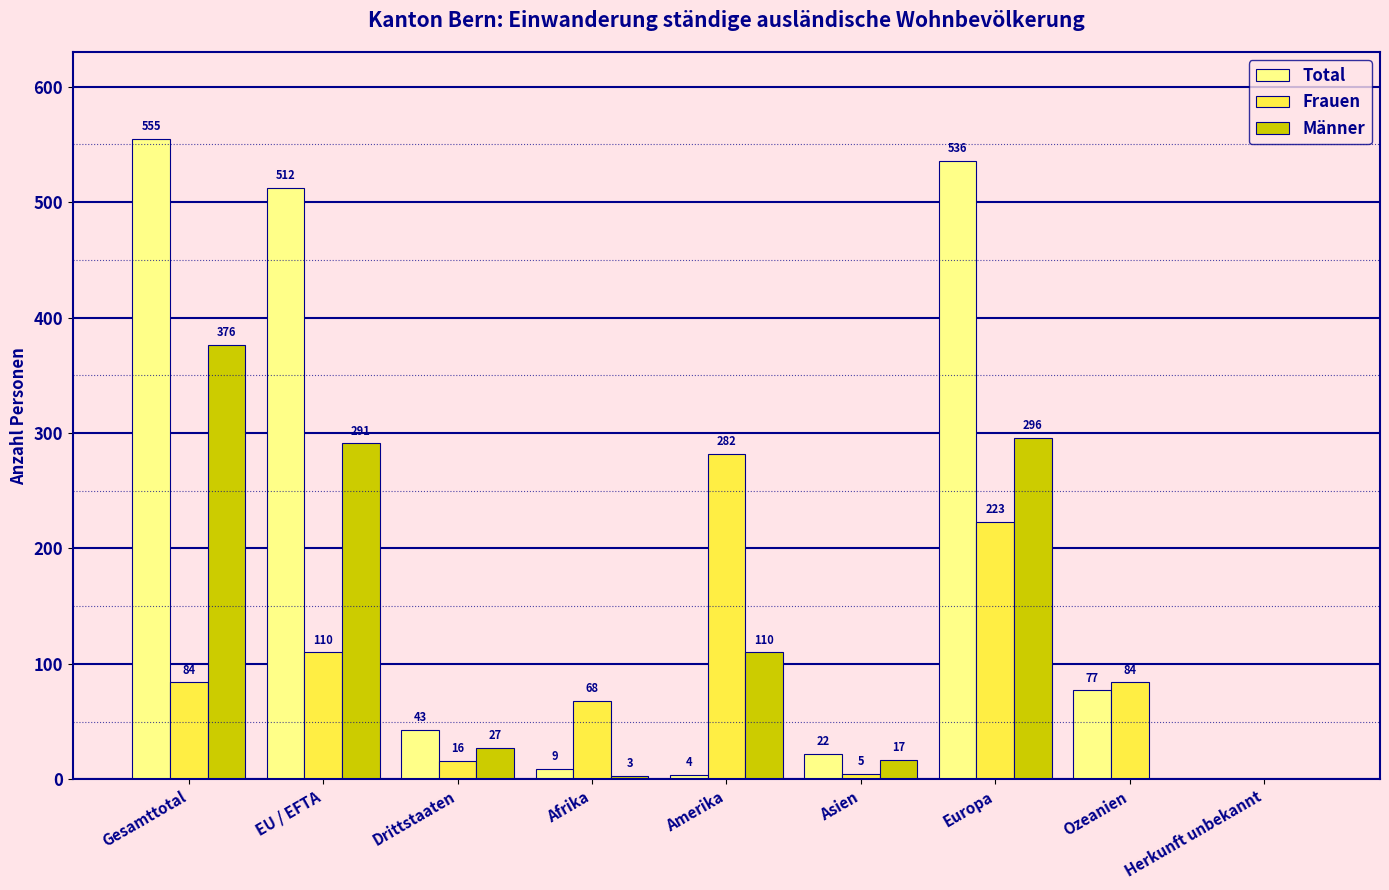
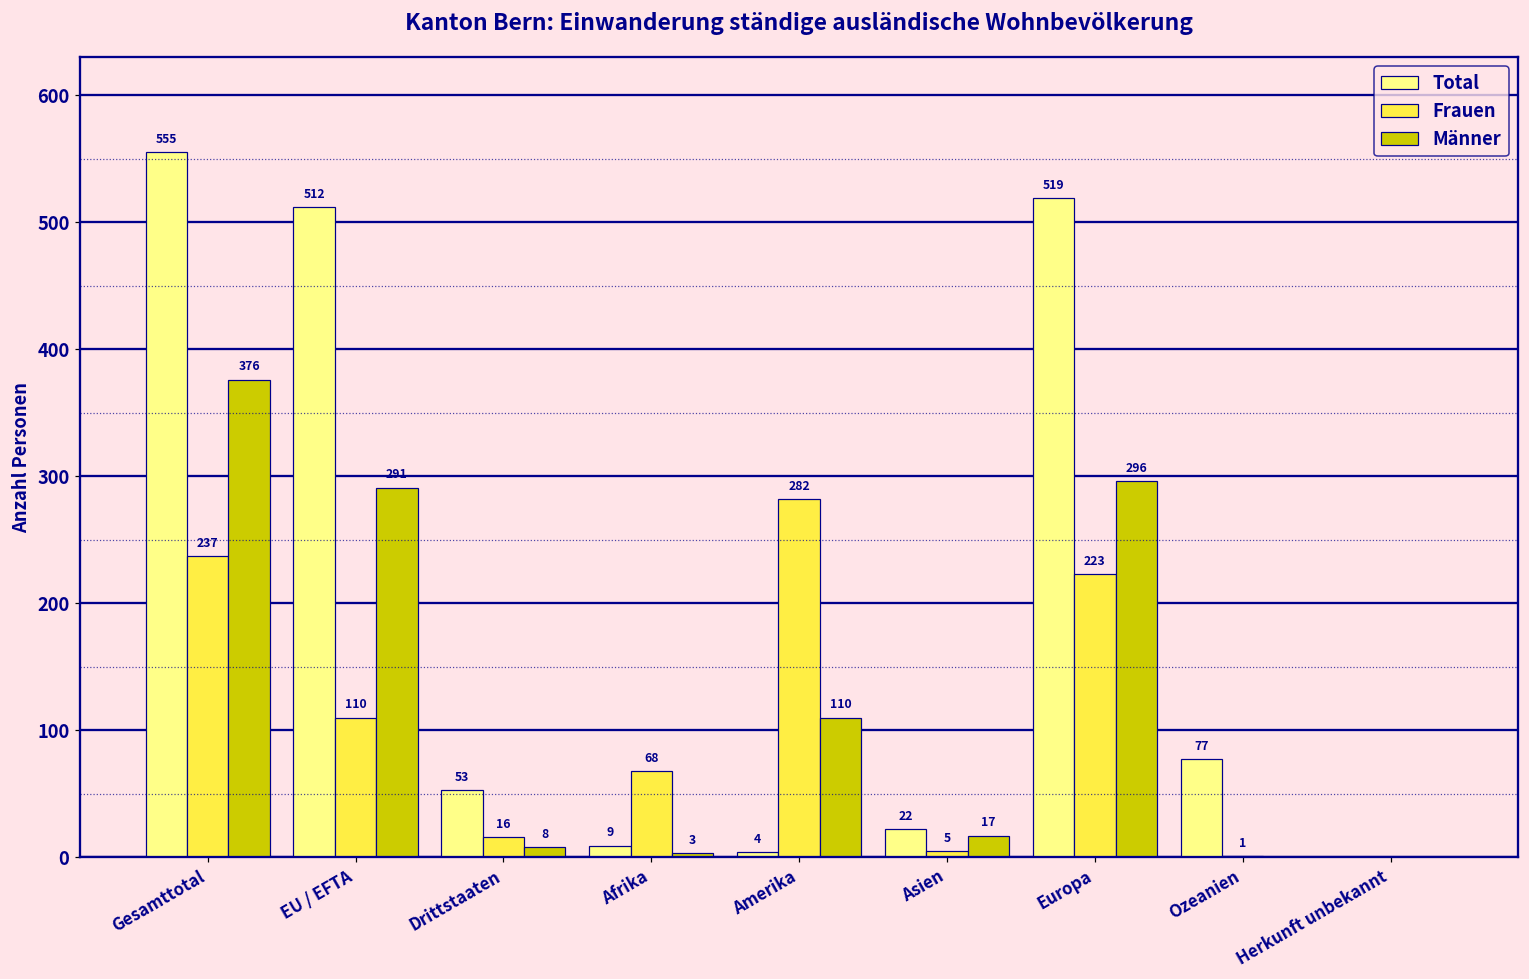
Frauen, Gesamttotal: 84 -> 237
Total, Drittstaaten: 43 -> 53
Männer, Drittstaaten: 27 -> 8
Total, Europa: 536 -> 519
Frauen, Ozeanien: 84 -> 1
